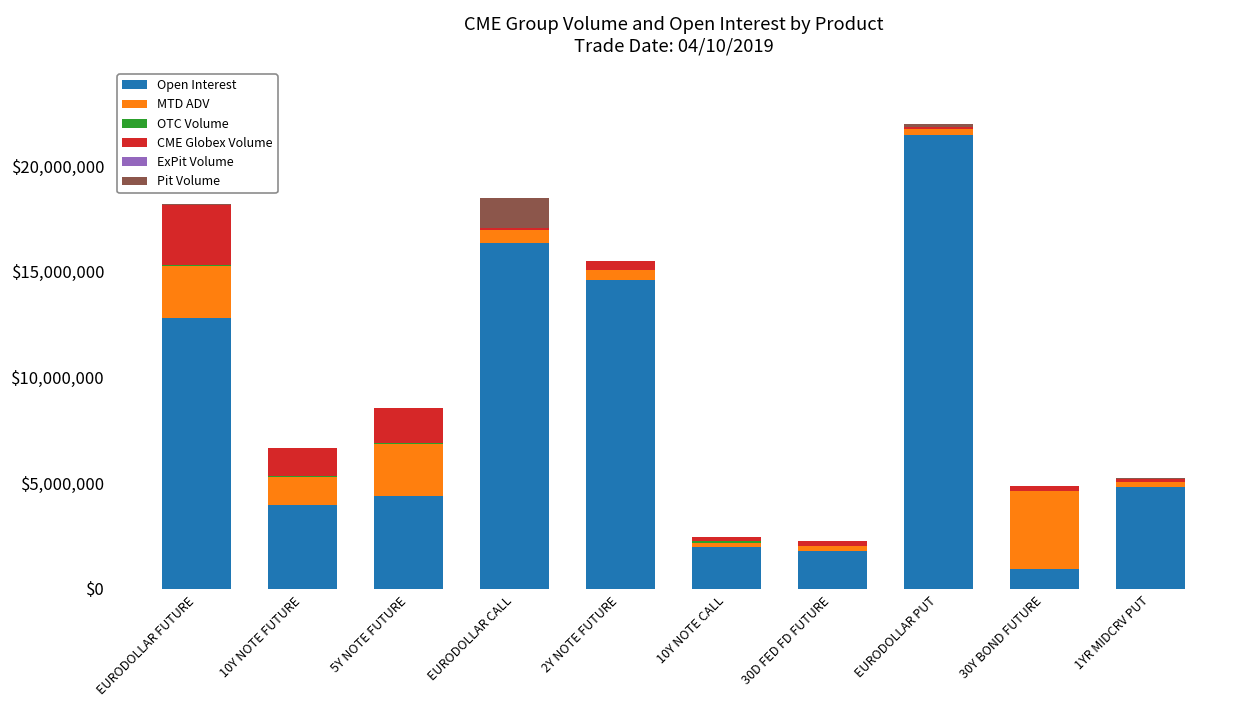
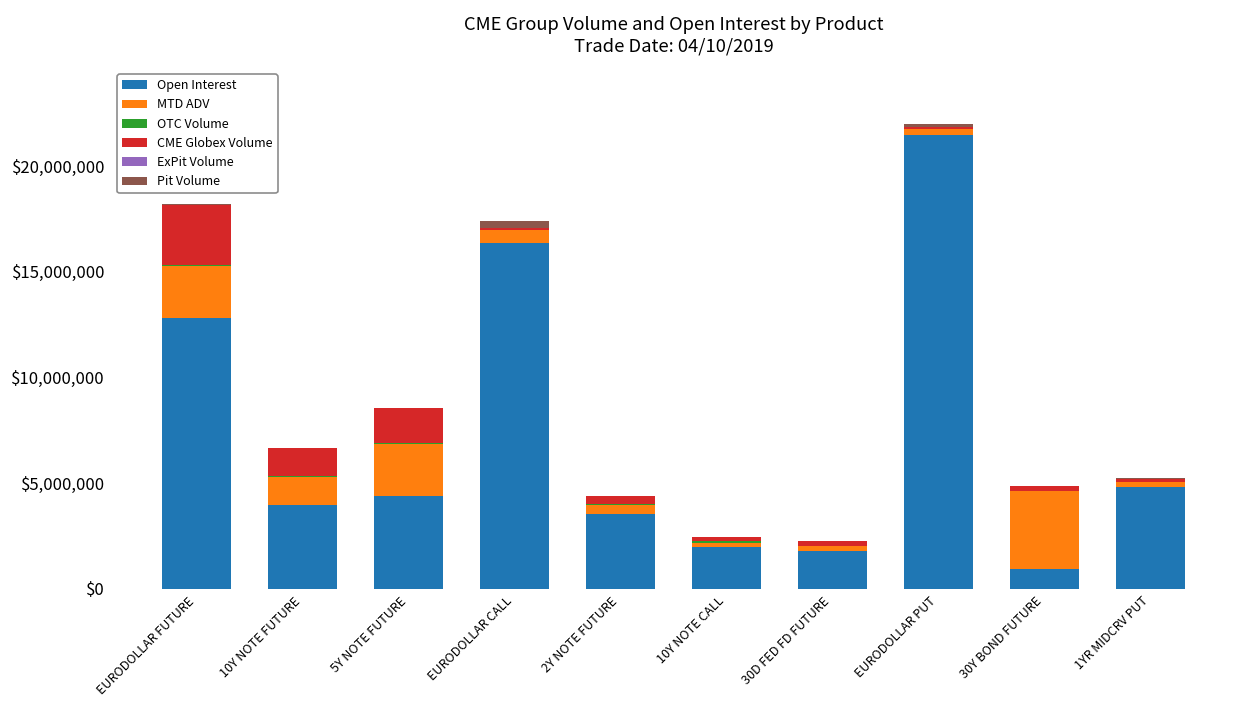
Pit Volume, EURODOLLAR CALL: $1,400,000 -> $300,000
Open Interest, 2Y NOTE FUTURE: $14,600,000 -> $3,500,000
